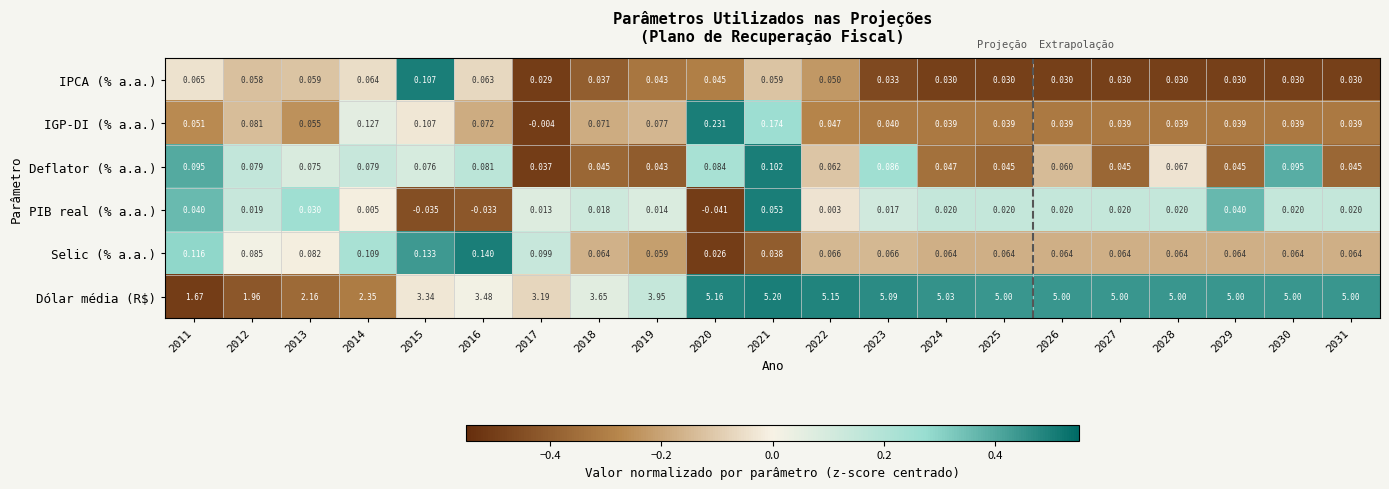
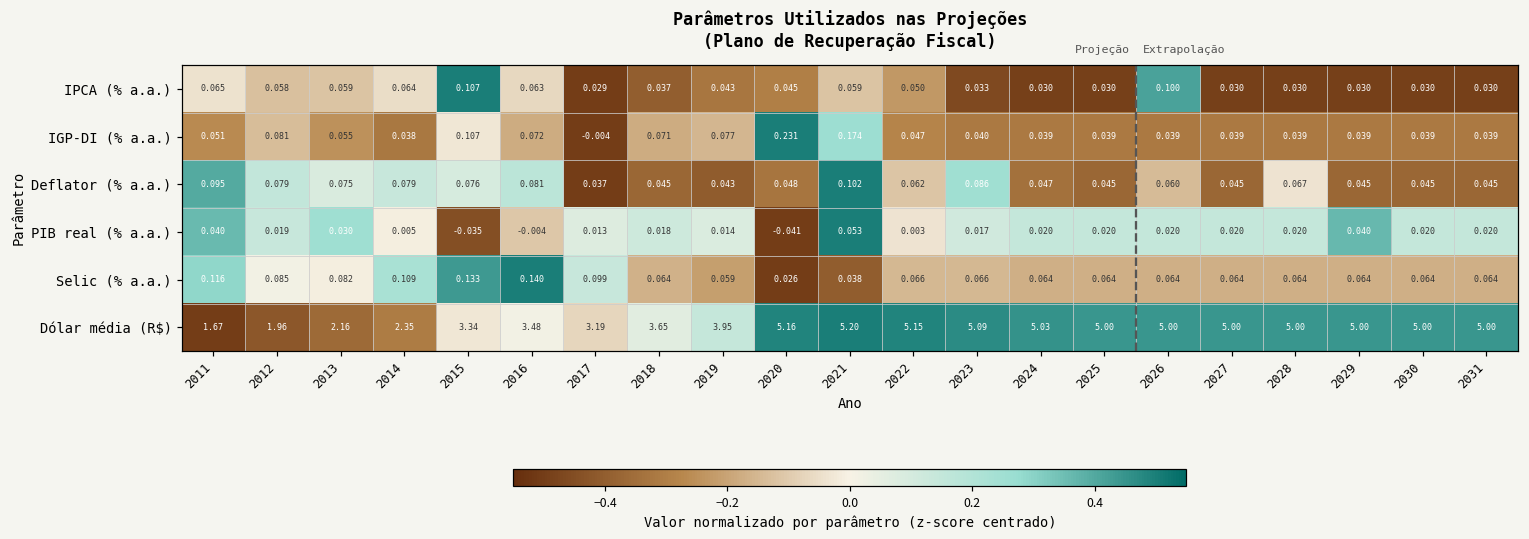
IPCA (% a.a.), 2026: 0.030 -> 0.100
IGP-DI (% a.a.), 2014: 0.127 -> 0.038
Deflator (% a.a.), 2020: 0.084 -> 0.048
Deflator (% a.a.), 2030: 0.095 -> 0.045
PIB real (% a.a.), 2016: -0.033 -> -0.004
